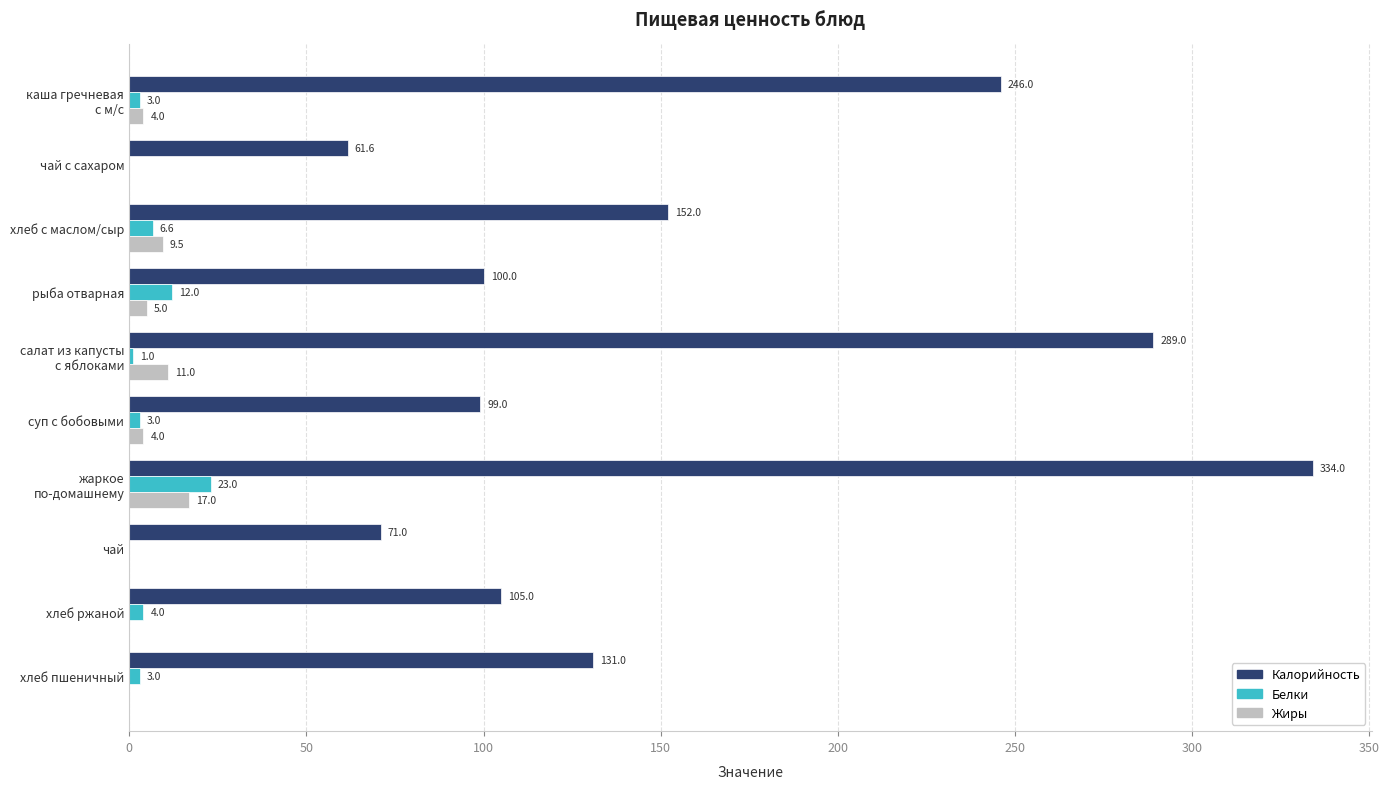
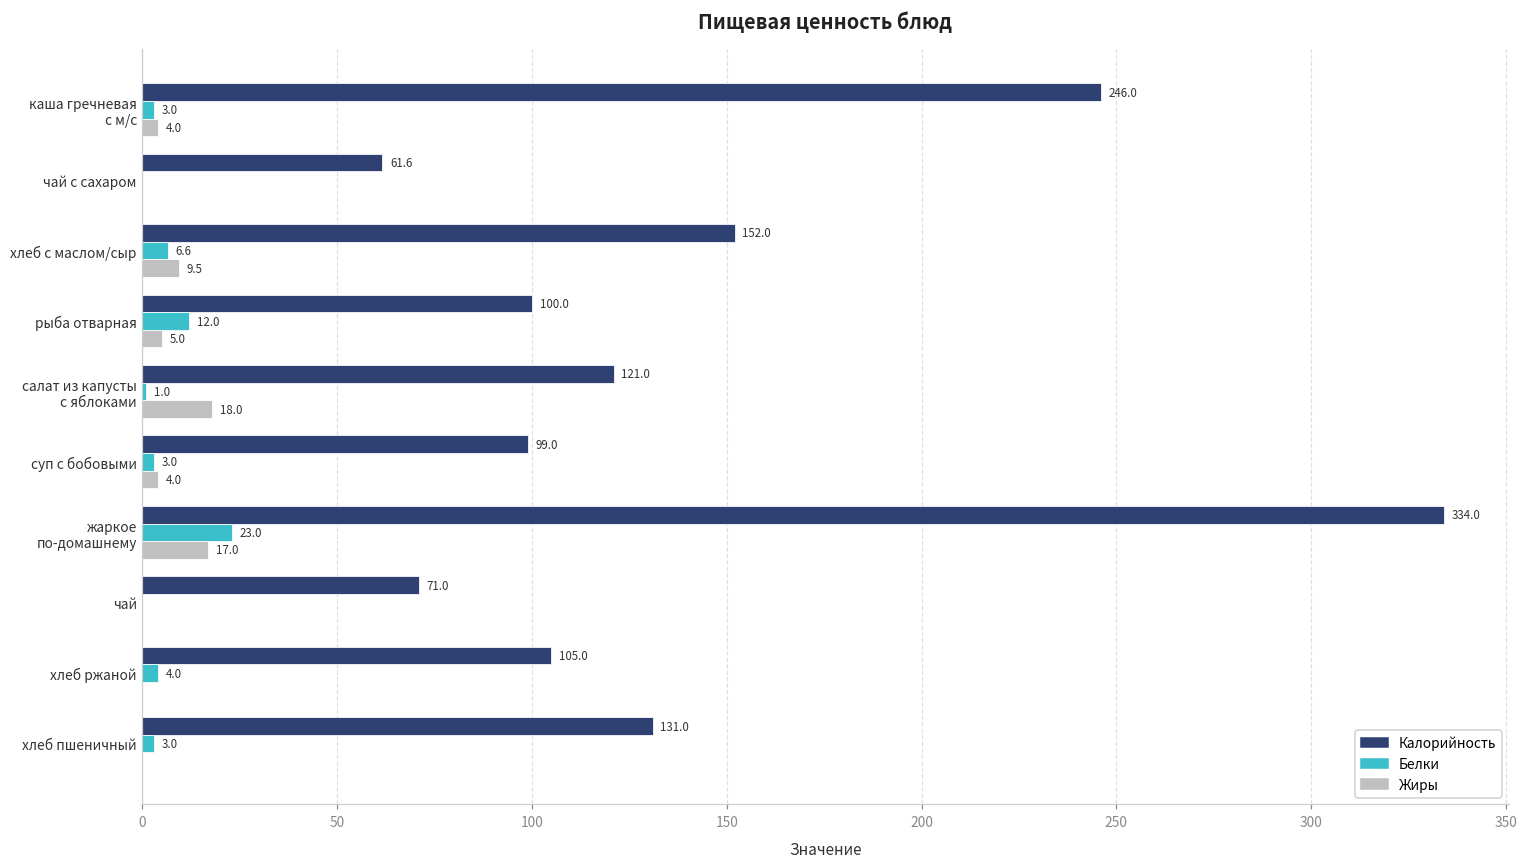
Калорийность, салат из капусты с яблоками: 289.0 -> 121.0
Жиры, салат из капусты с яблоками: 11.0 -> 18.0
